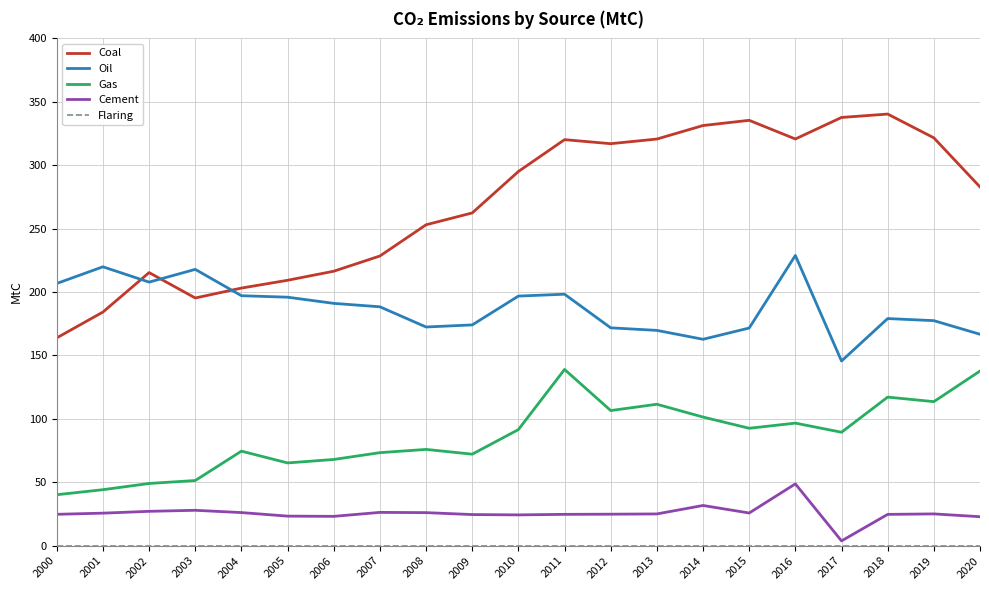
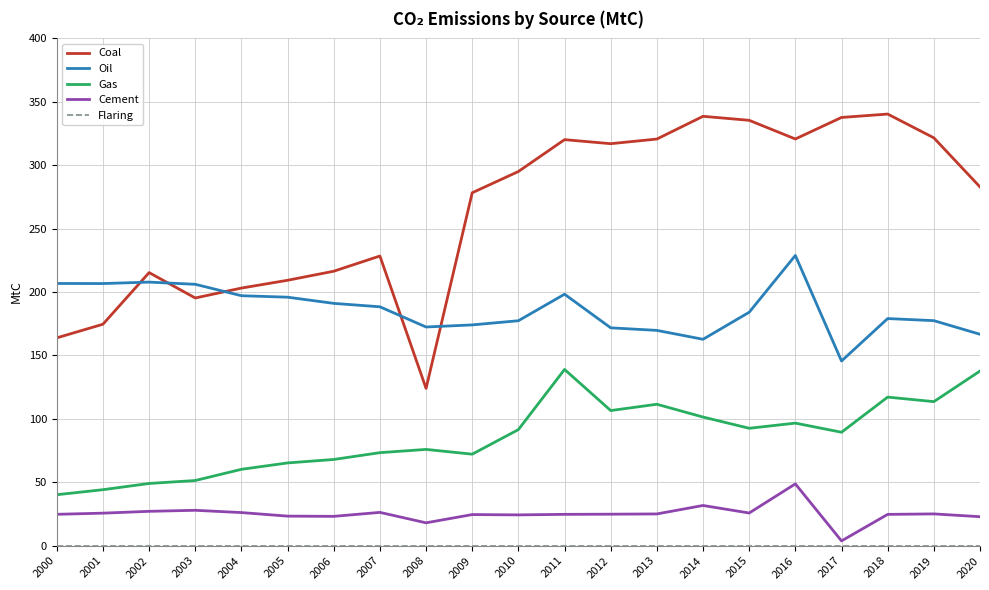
Coal, 2001: 184 -> 175
Oil, 2001: 220 -> 207
Oil, 2003: 218 -> 206
Gas, 2004: 75 -> 60
Coal, 2008: 253 -> 124
Cement, 2008: 26 -> 18
Coal, 2009: 262 -> 278
Oil, 2010: 197 -> 177
Coal, 2014: 331 -> 339
Oil, 2015: 172 -> 184
